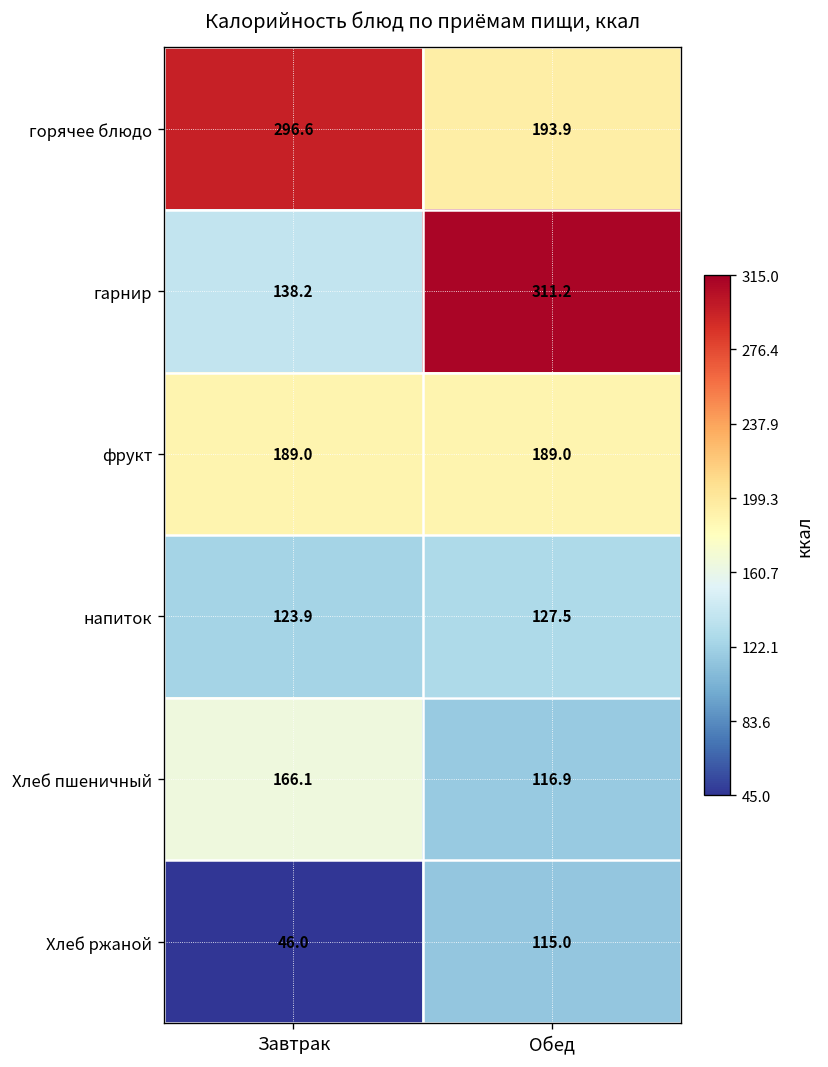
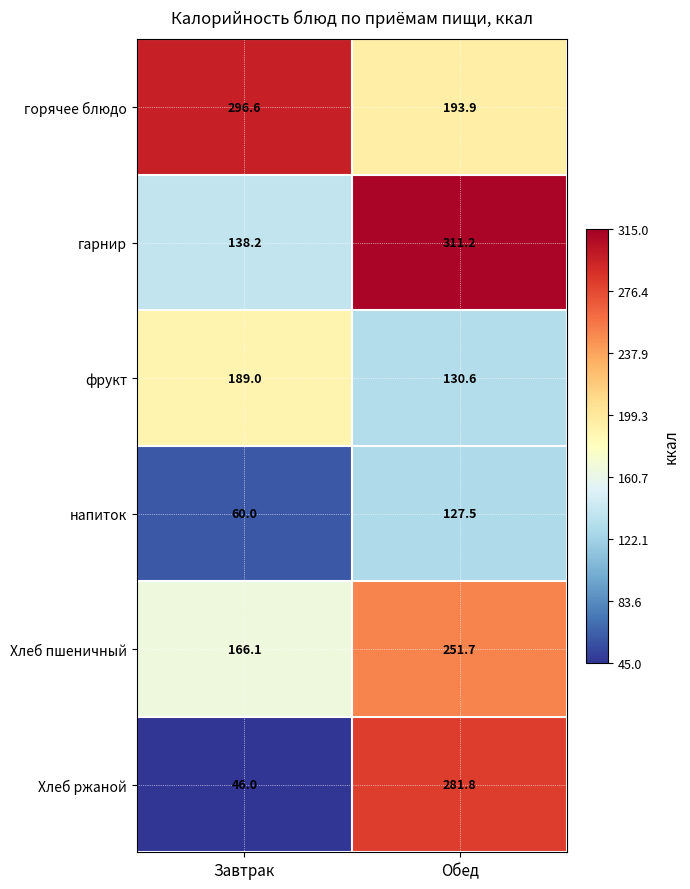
фрукт, Обед: 189.0 -> 130.6
напиток, Завтрак: 123.9 -> 60.0
Хлеб пшеничный, Обед: 116.9 -> 251.7
Хлеб ржаной, Обед: 115.0 -> 281.8
